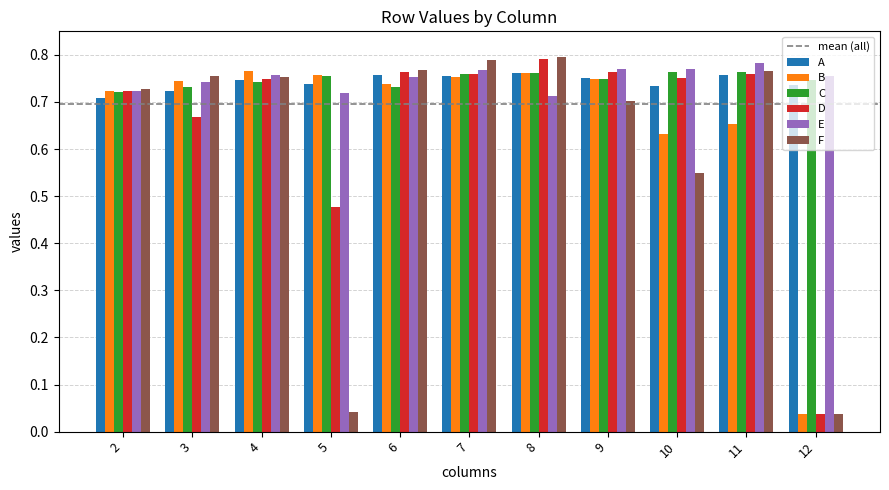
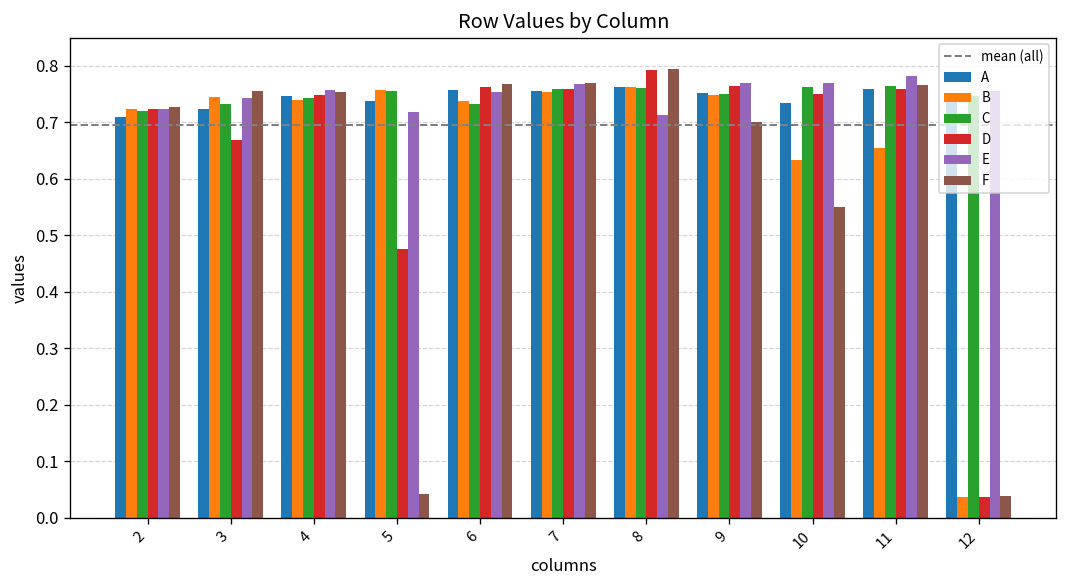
B, 4: 0.76 -> 0.74
F, 7: 0.79 -> 0.77
